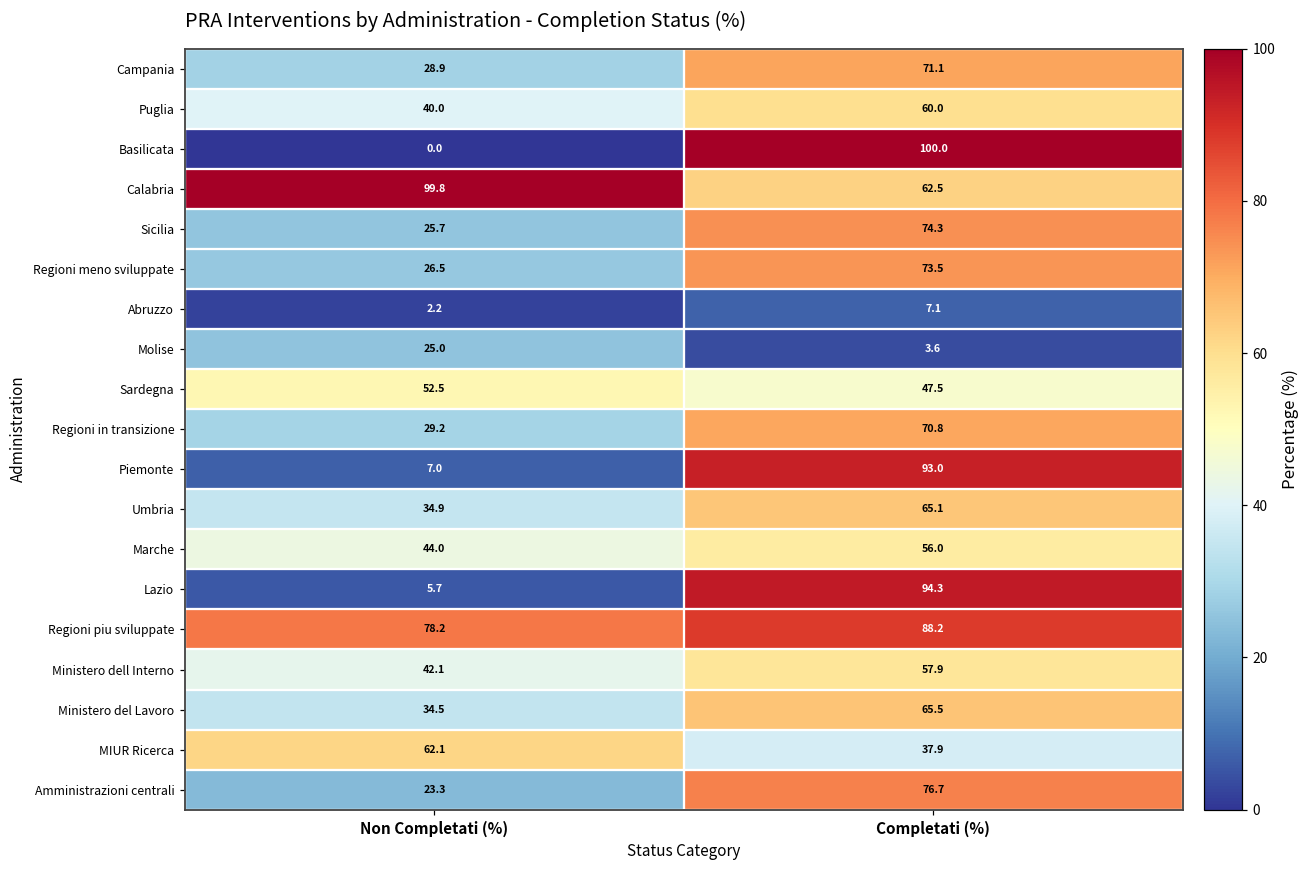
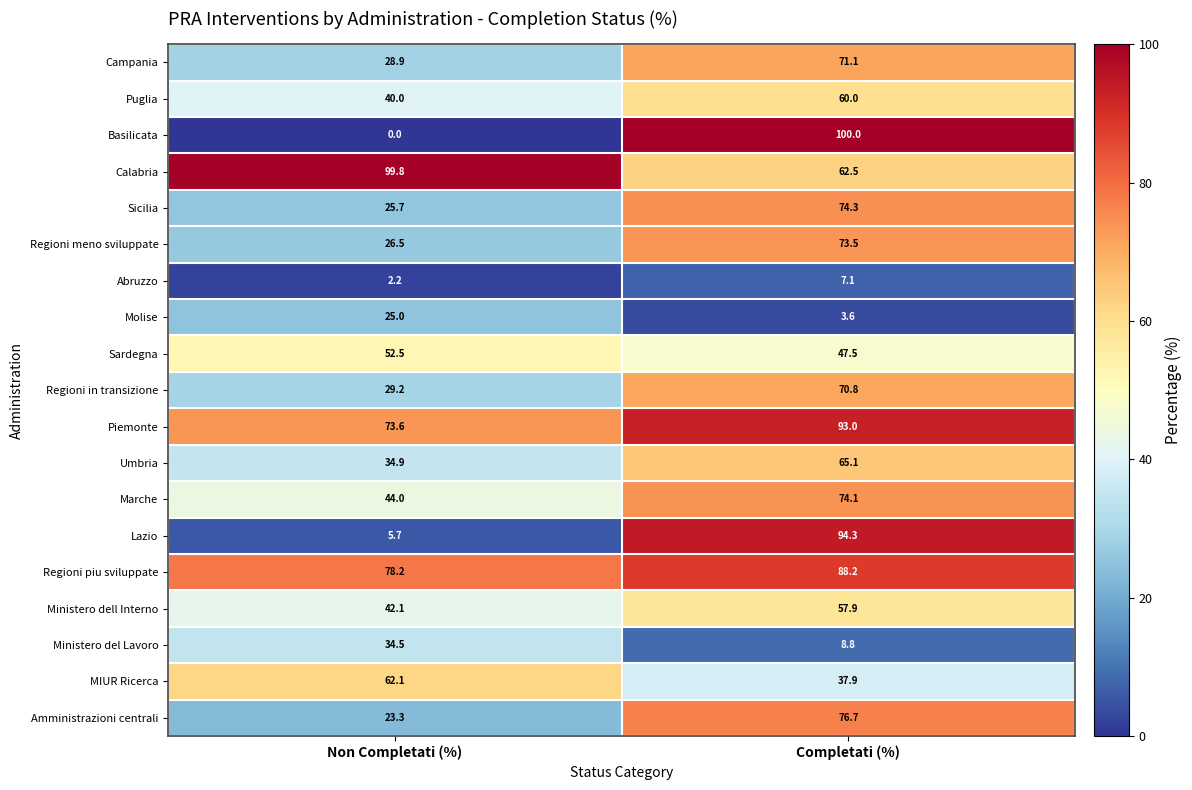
Piemonte, Non Completati (%): 7.0 -> 73.6
Marche, Completati (%): 56.0 -> 74.1
Ministero del Lavoro, Completati (%): 65.5 -> 8.8
